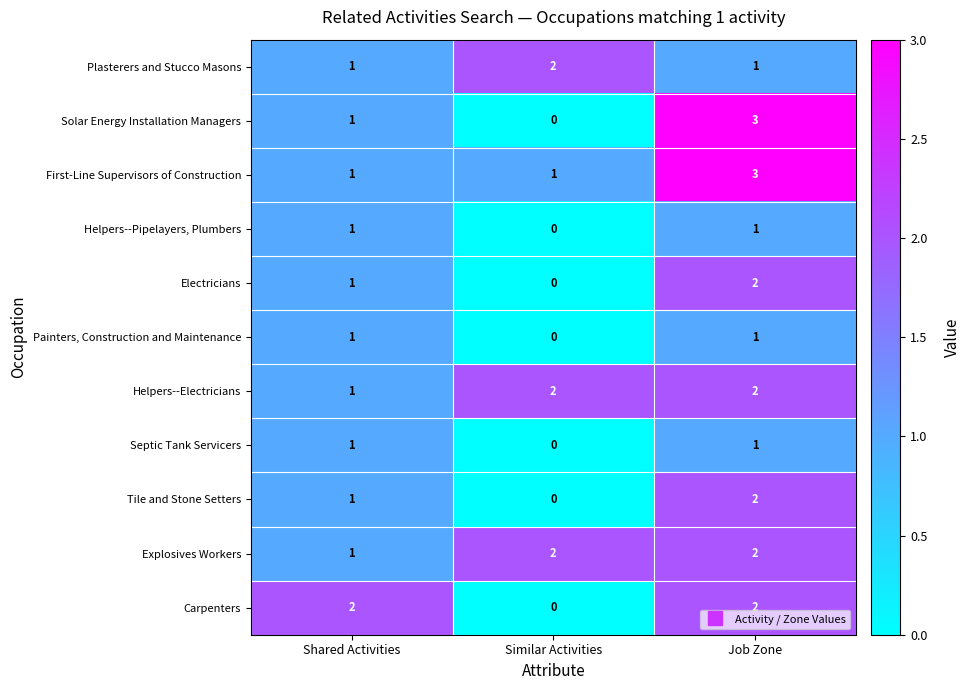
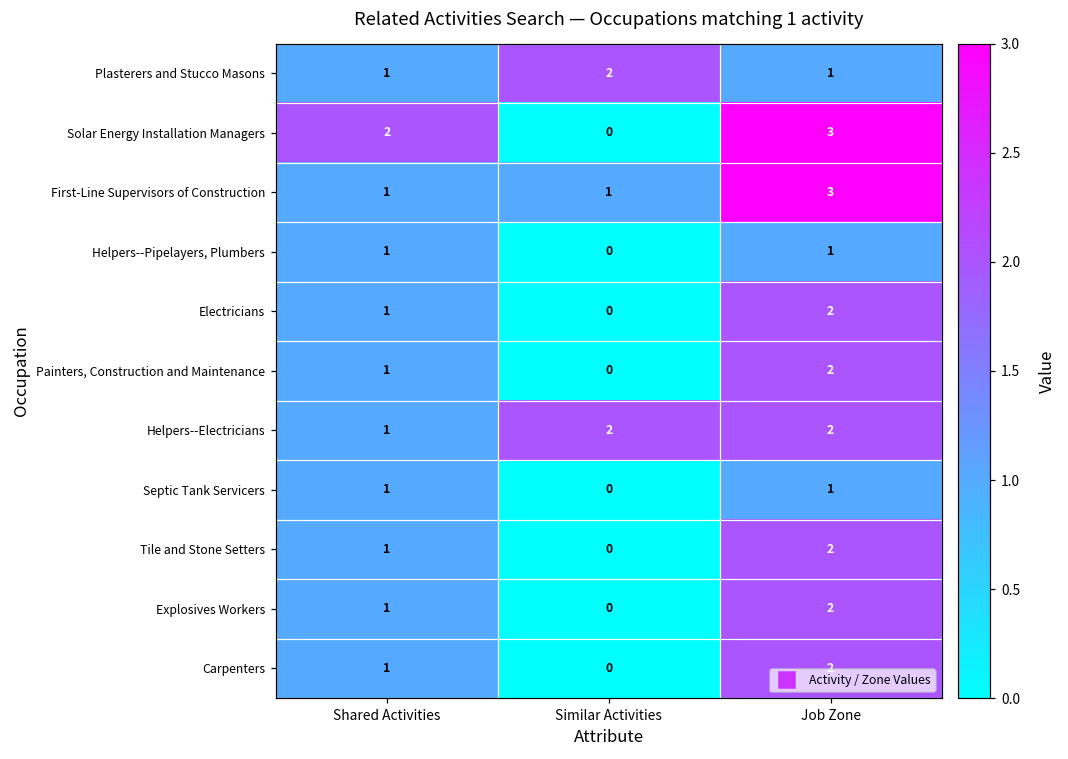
Solar Energy Installation Managers, Shared Activities: 1 -> 2
Painters, Construction and Maintenance, Job Zone: 1 -> 2
Explosives Workers, Similar Activities: 2 -> 0
Carpenters, Shared Activities: 2 -> 1
